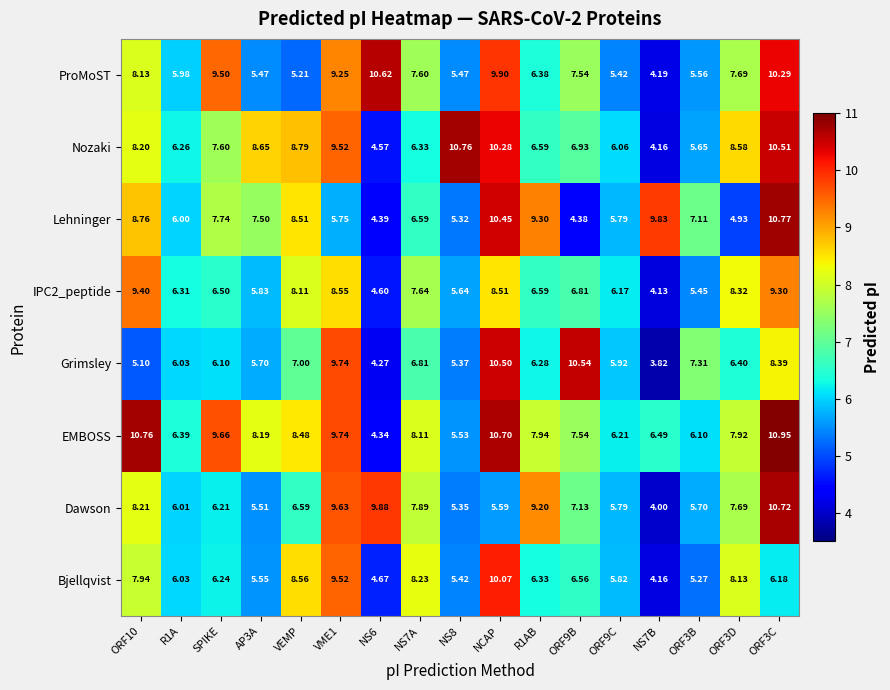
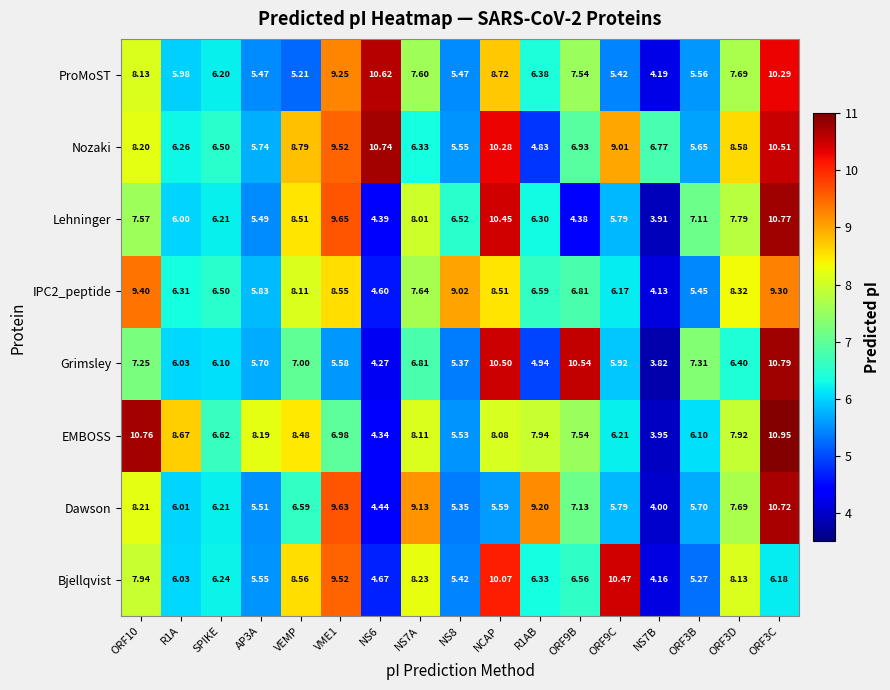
ProMoST, SPIKE: 9.50 -> 6.20
ProMoST, NCAP: 9.90 -> 8.72
Nozaki, SPIKE: 7.60 -> 6.50
Nozaki, AP3A: 8.65 -> 5.74
Nozaki, NS6: 4.57 -> 10.74
Nozaki, NS8: 10.76 -> 5.55
Nozaki, R1AB: 6.59 -> 4.83
Nozaki, ORF9C: 6.06 -> 9.01
Nozaki, NS7B: 4.16 -> 6.77
Lehninger, ORF10: 8.76 -> 7.57
Lehninger, SPIKE: 7.74 -> 6.21
Lehninger, AP3A: 7.50 -> 5.49
Lehninger, VME1: 5.75 -> 9.65
Lehninger, NS7A: 6.59 -> 8.01
Lehninger, NS8: 5.32 -> 6.52
Lehninger, R1AB: 9.30 -> 6.30
Lehninger, NS7B: 9.83 -> 3.91
Lehninger, ORF3D: 4.93 -> 7.79
IPC2_peptide, NS8: 5.64 -> 9.02
Grimsley, ORF10: 5.10 -> 7.25
Grimsley, VME1: 9.74 -> 5.58
Grimsley, R1AB: 6.28 -> 4.94
Grimsley, ORF3C: 8.39 -> 10.79
EMBOSS, R1A: 6.39 -> 8.67
EMBOSS, SPIKE: 9.66 -> 6.62
EMBOSS, VME1: 9.74 -> 6.98
EMBOSS, NCAP: 10.70 -> 8.08
EMBOSS, NS7B: 6.49 -> 3.95
Dawson, NS6: 9.88 -> 4.44
Dawson, NS7A: 7.89 -> 9.13
Bjellqvist, ORF9C: 5.82 -> 10.47
